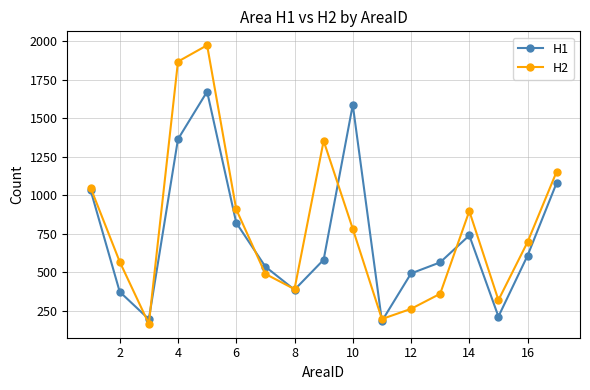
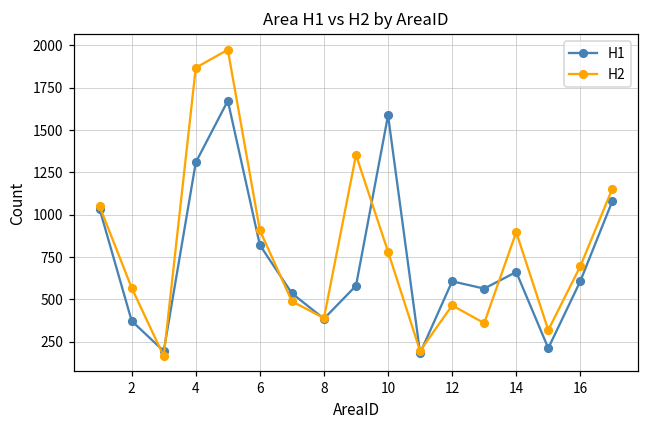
H1, 4: 1360 -> 1310
H1, 12: 490 -> 610
H2, 12: 260 -> 470
H1, 14: 740 -> 660
